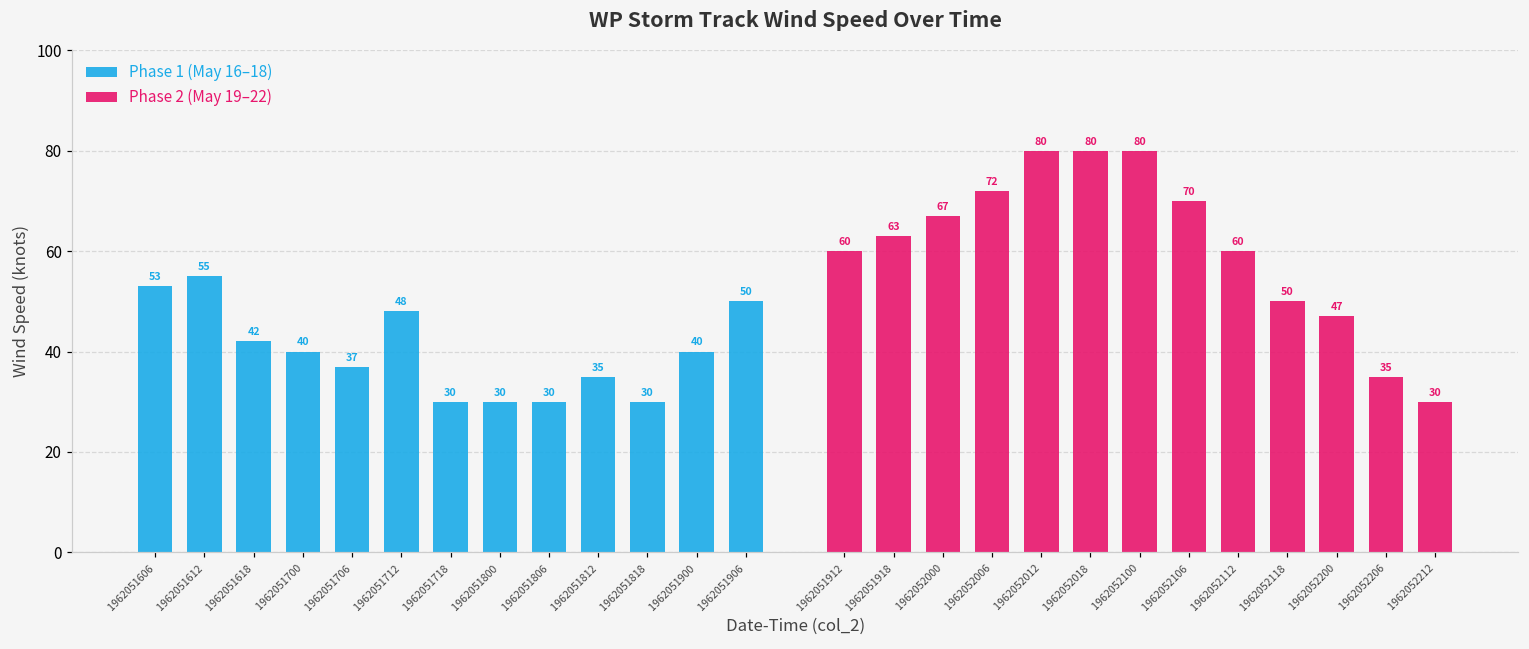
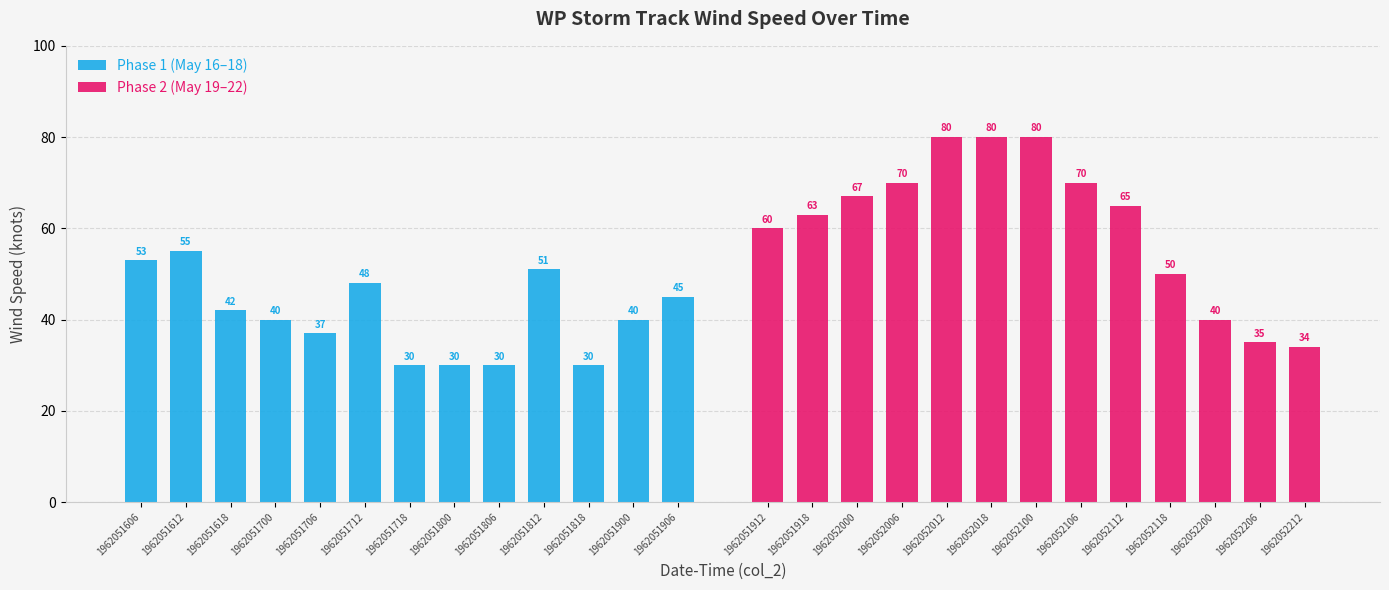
Phase 1 (May 16–18), 1962051812: 35 -> 51
Phase 1 (May 16–18), 1962051906: 50 -> 45
Phase 2 (May 19–22), 1962052006: 72 -> 70
Phase 2 (May 19–22), 1962052112: 60 -> 65
Phase 2 (May 19–22), 1962052200: 47 -> 40
Phase 2 (May 19–22), 1962052212: 30 -> 34
